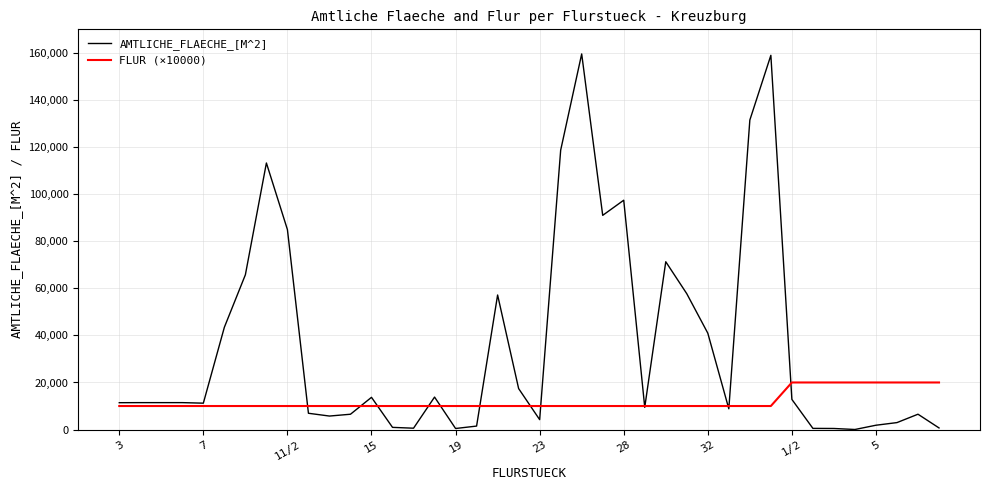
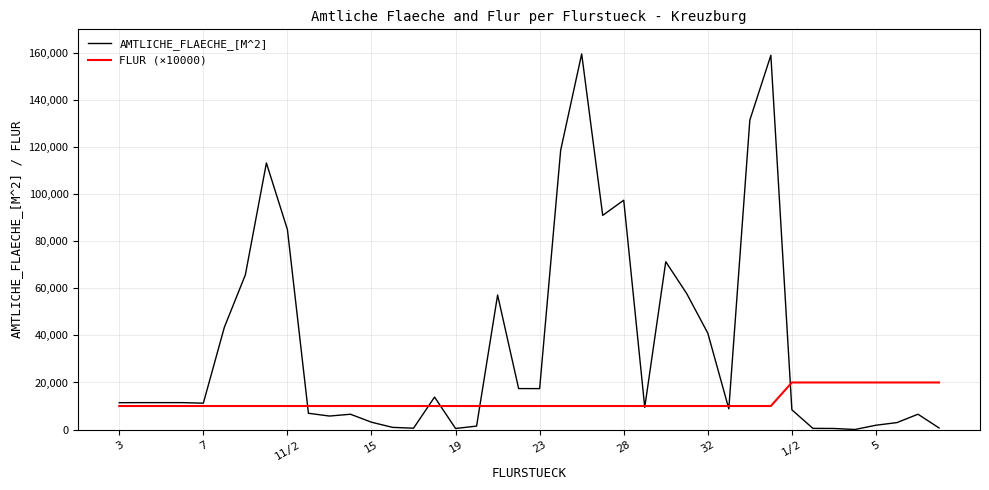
AMTLICHE_FLAECHE_[M^2], 15: 14,000 -> 3,000
AMTLICHE_FLAECHE_[M^2], 23: 4,000 -> 17,000
AMTLICHE_FLAECHE_[M^2], 1/2: 13,000 -> 8,000
